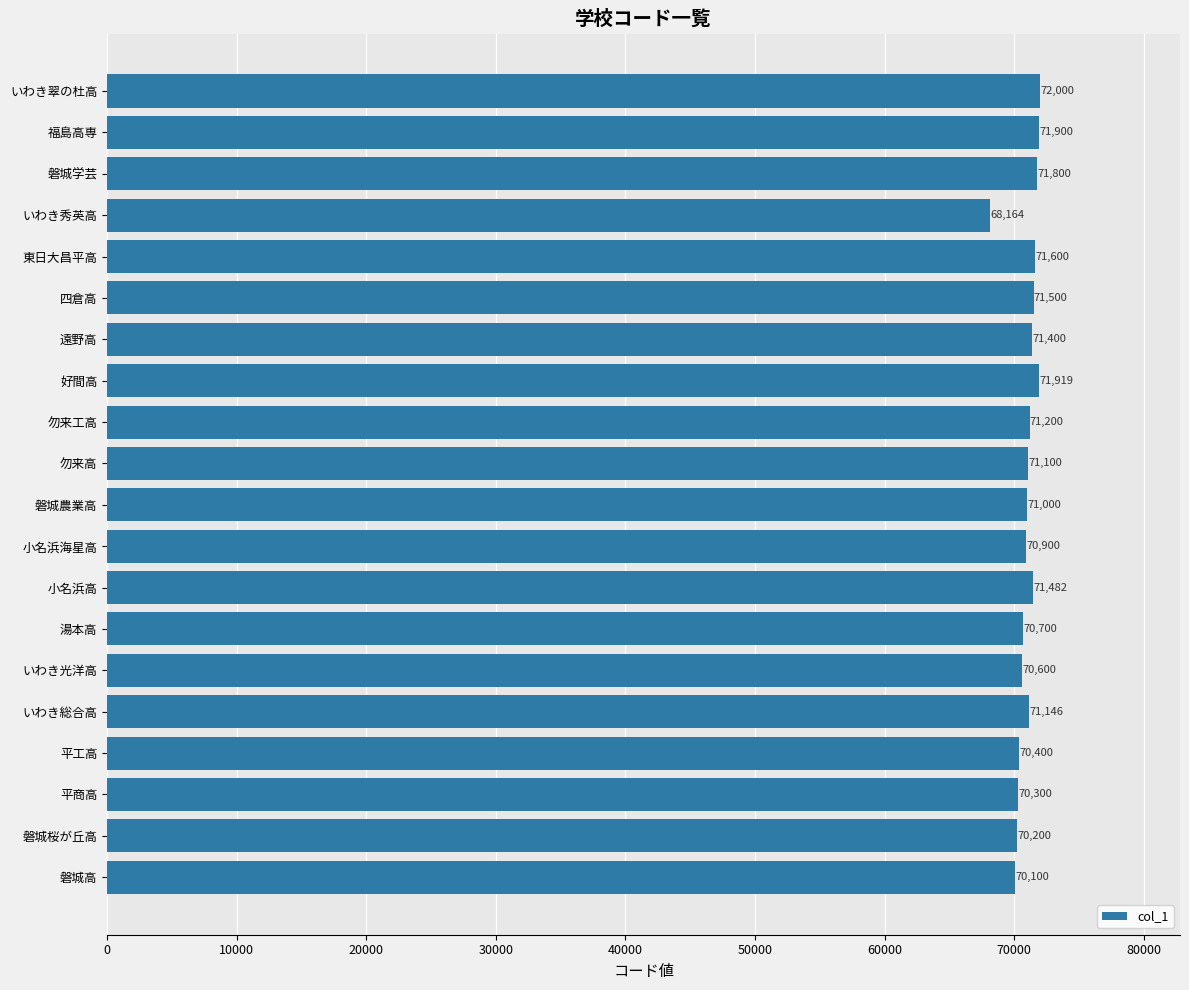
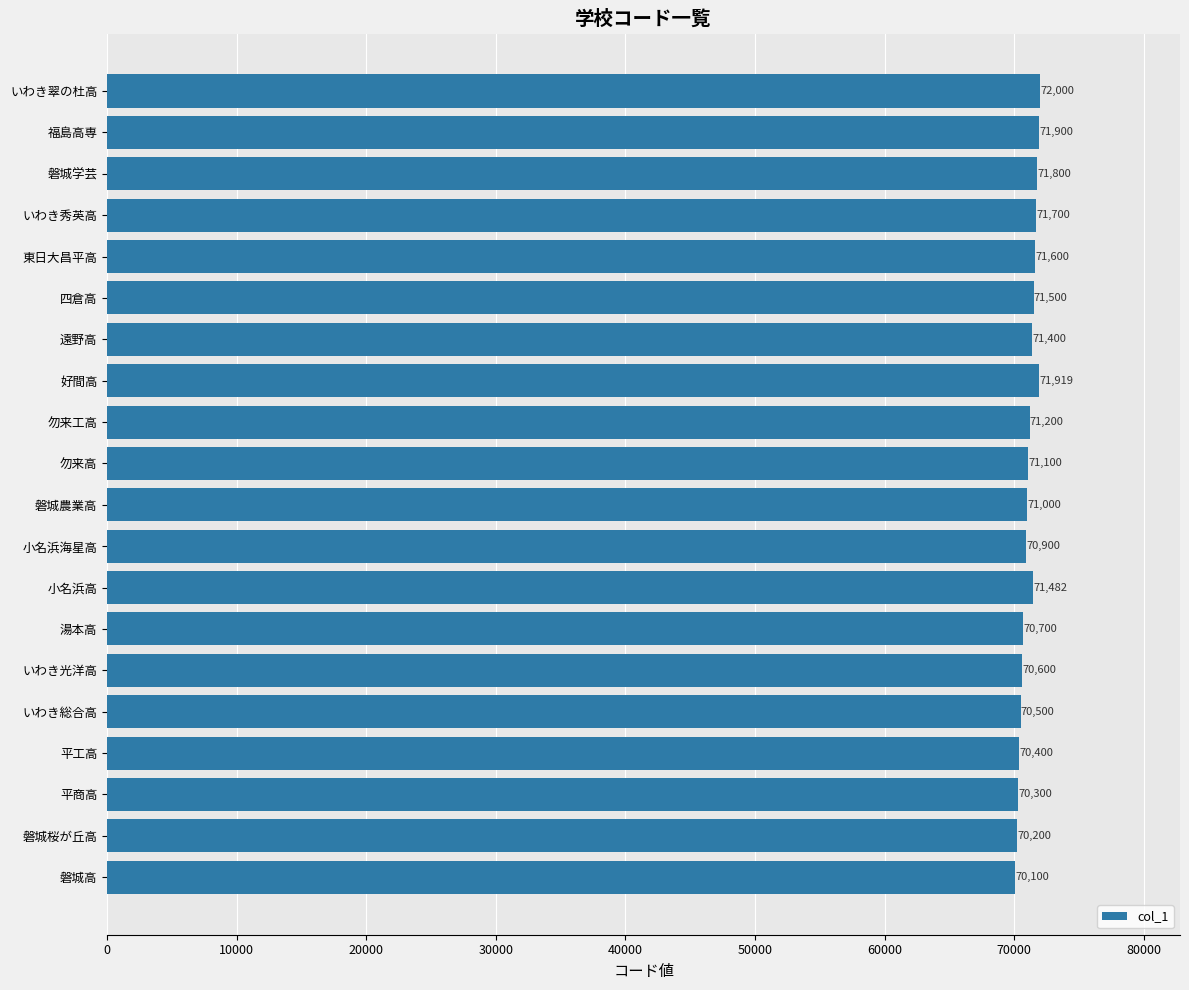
いわき秀英高: 68,164 -> 71,700
いわき総合高: 71,146 -> 70,500
